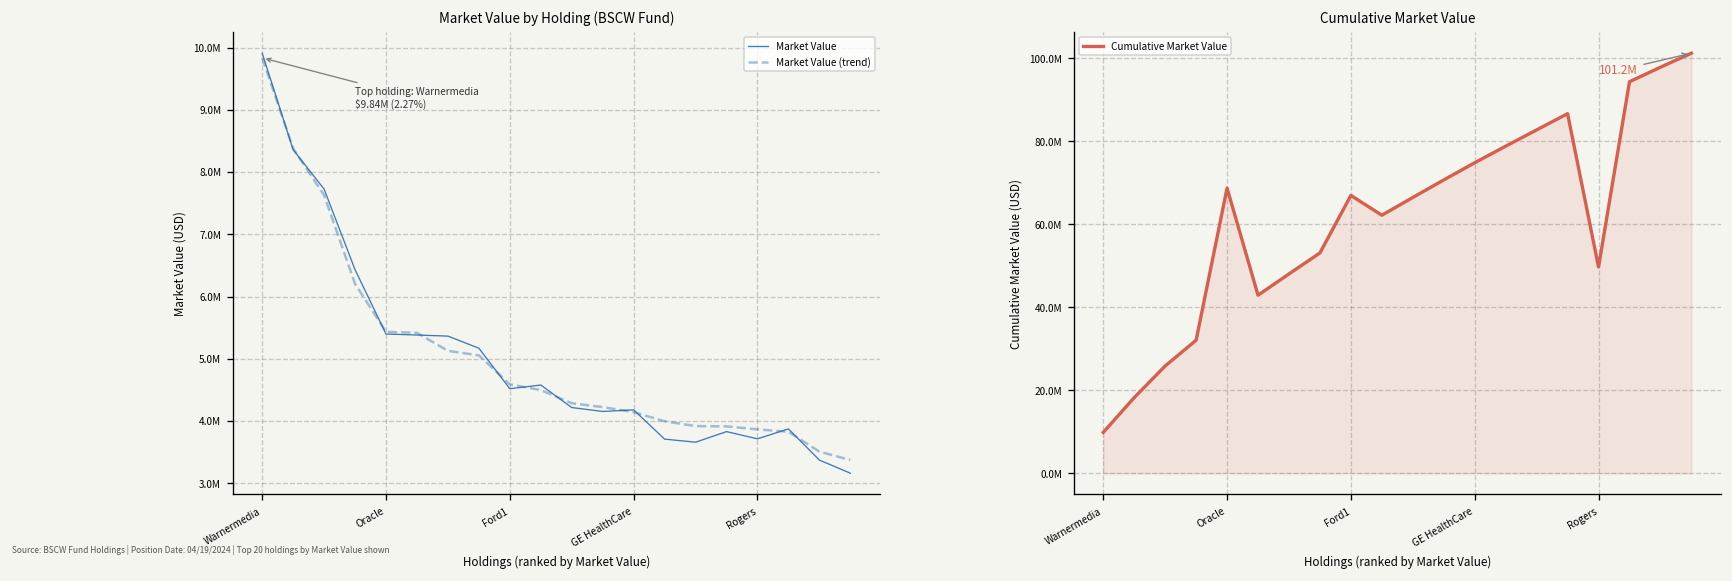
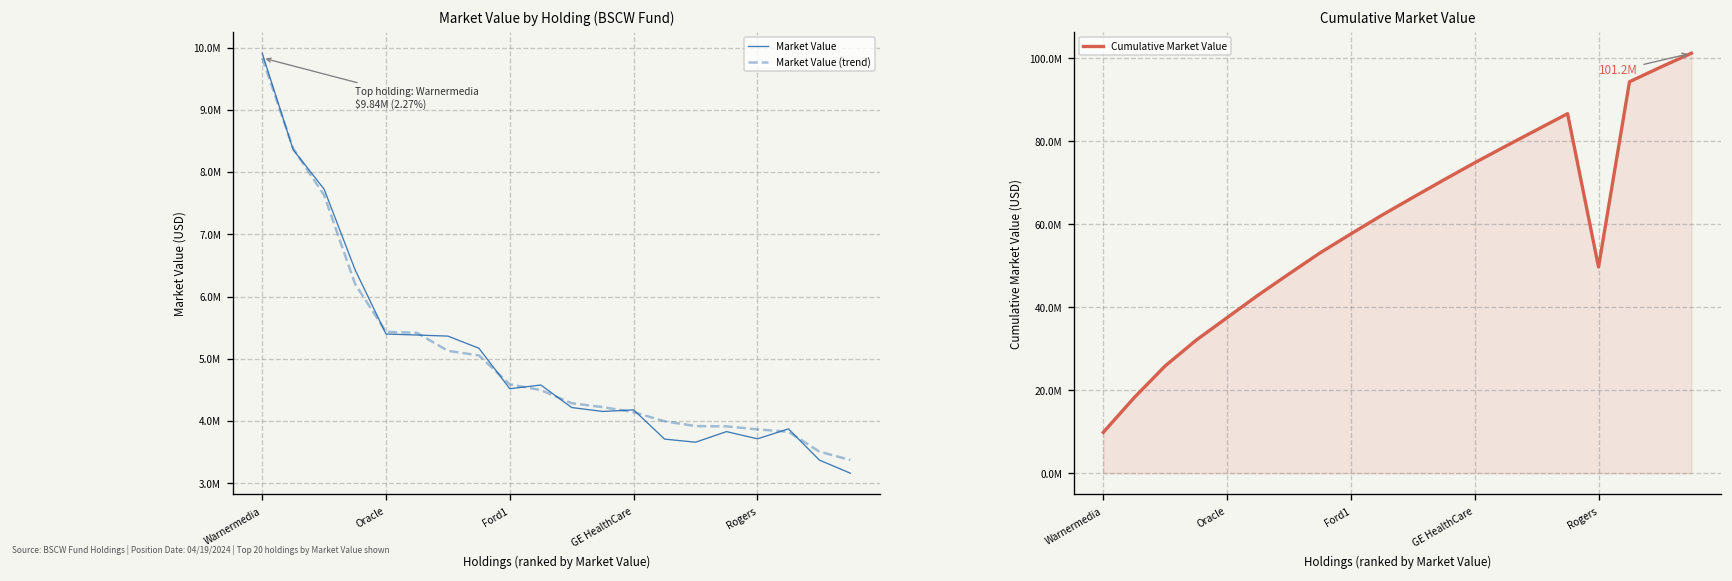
Cumulative Market Value, Oracle: 69000000 -> 37000000
Cumulative Market Value, Ford1: 67000000 -> 58000000
